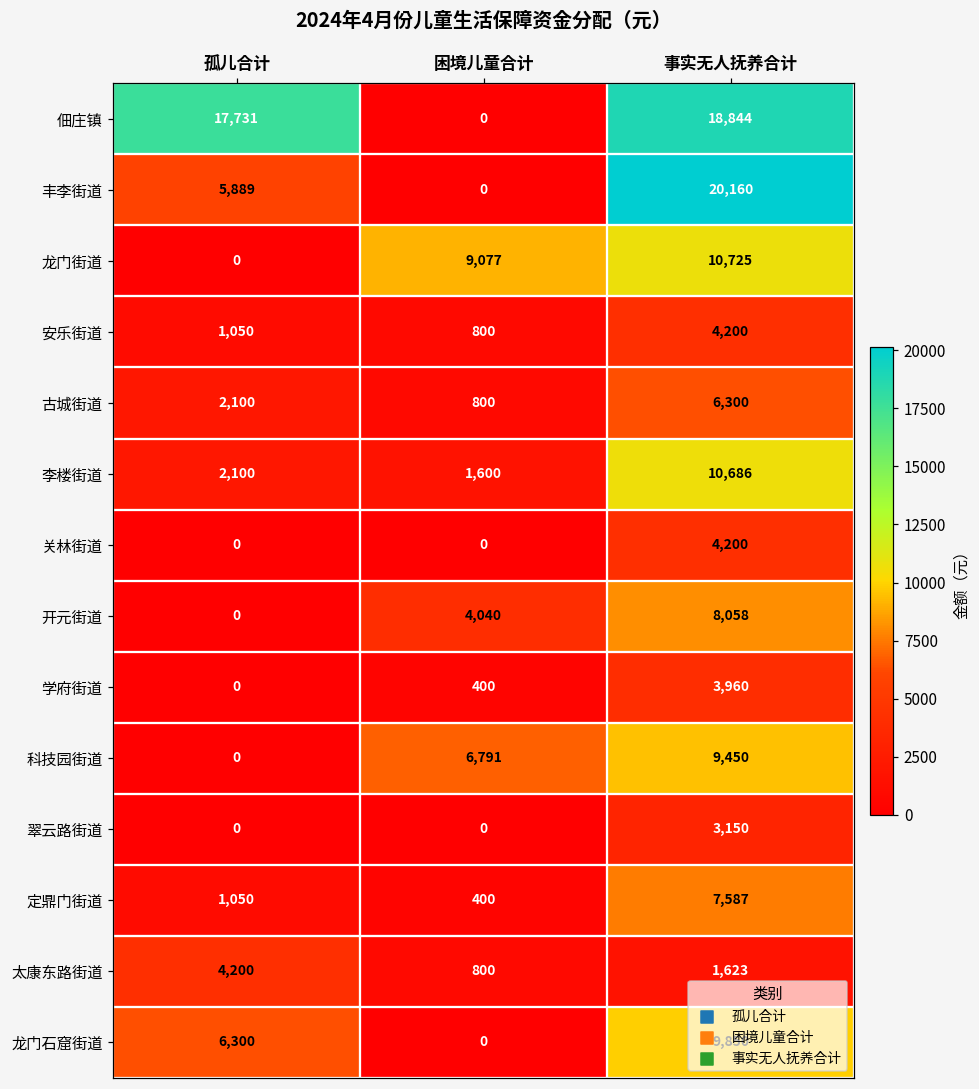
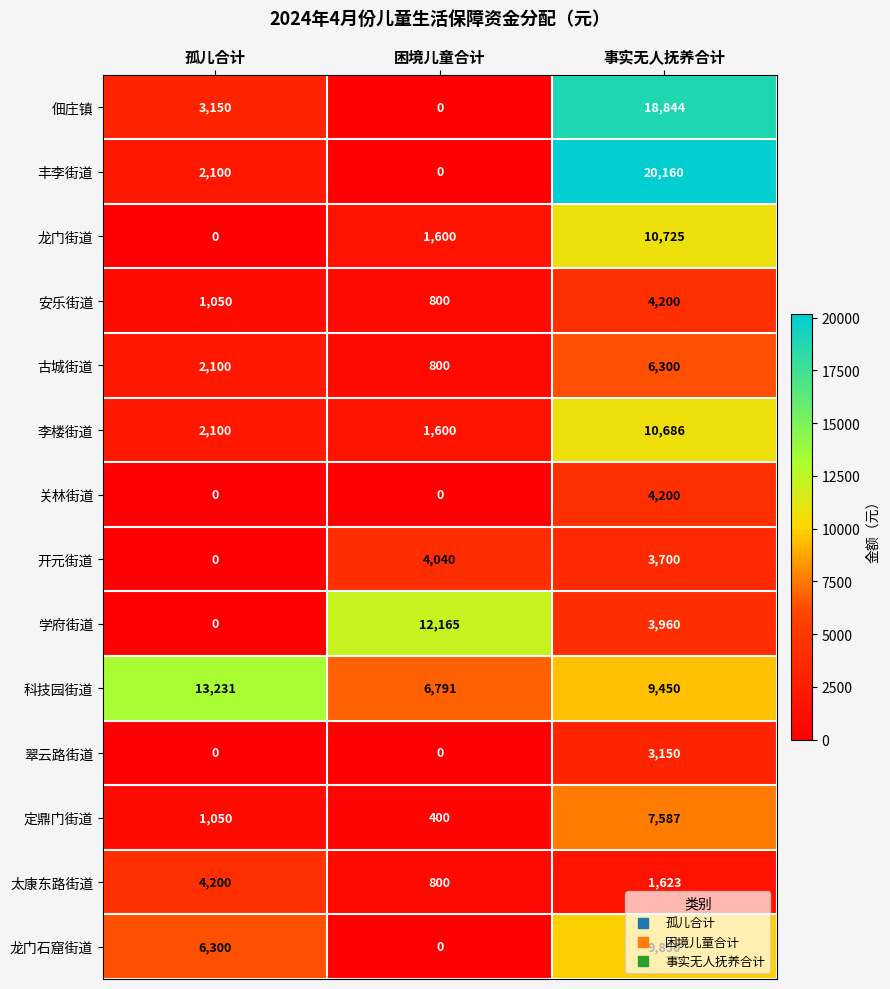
佃庄镇, 孤儿合计: 17,731 -> 3,150
丰李街道, 孤儿合计: 5,889 -> 2,100
龙门街道, 困境儿童合计: 9,077 -> 1,600
开元街道, 事实无人抚养合计: 8,058 -> 3,700
学府街道, 困境儿童合计: 400 -> 12,165
科技园街道, 孤儿合计: 0 -> 13,231
